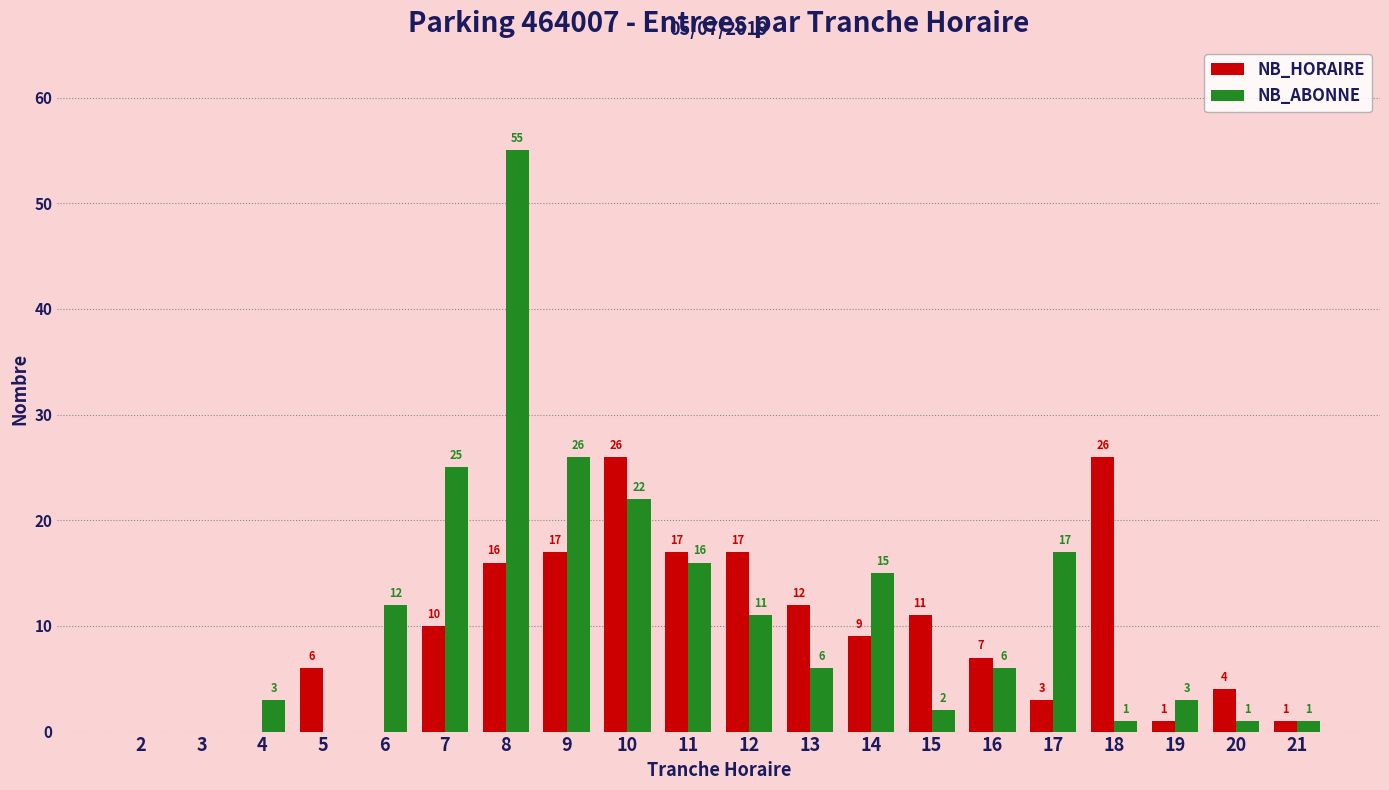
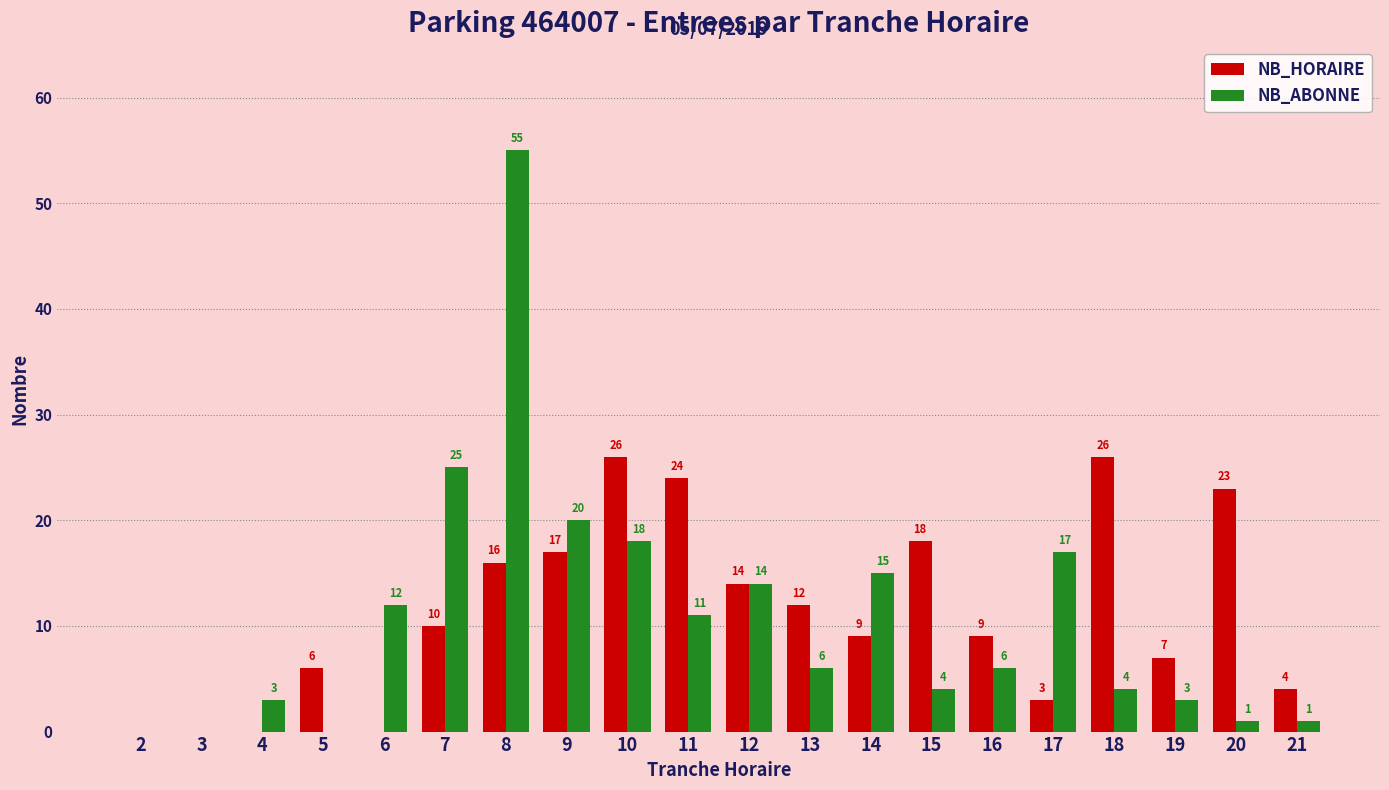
NB_ABONNE, 9: 26 -> 20
NB_ABONNE, 10: 22 -> 18
NB_HORAIRE, 11: 17 -> 24
NB_ABONNE, 11: 16 -> 11
NB_HORAIRE, 12: 17 -> 14
NB_ABONNE, 12: 11 -> 14
NB_HORAIRE, 15: 11 -> 18
NB_ABONNE, 15: 2 -> 4
NB_HORAIRE, 16: 7 -> 9
NB_ABONNE, 18: 1 -> 4
NB_HORAIRE, 19: 1 -> 7
NB_HORAIRE, 20: 4 -> 23
NB_HORAIRE, 21: 1 -> 4
